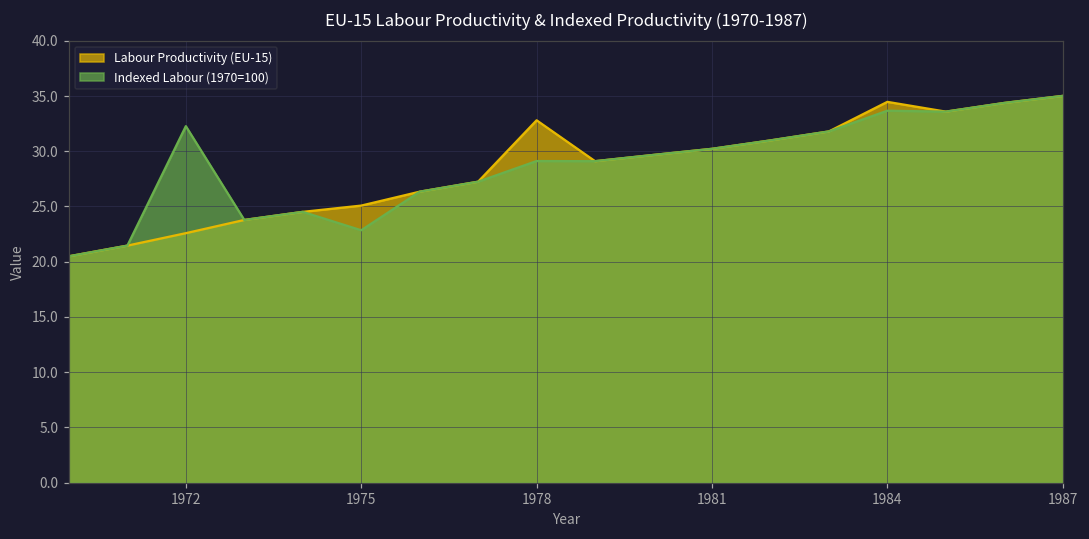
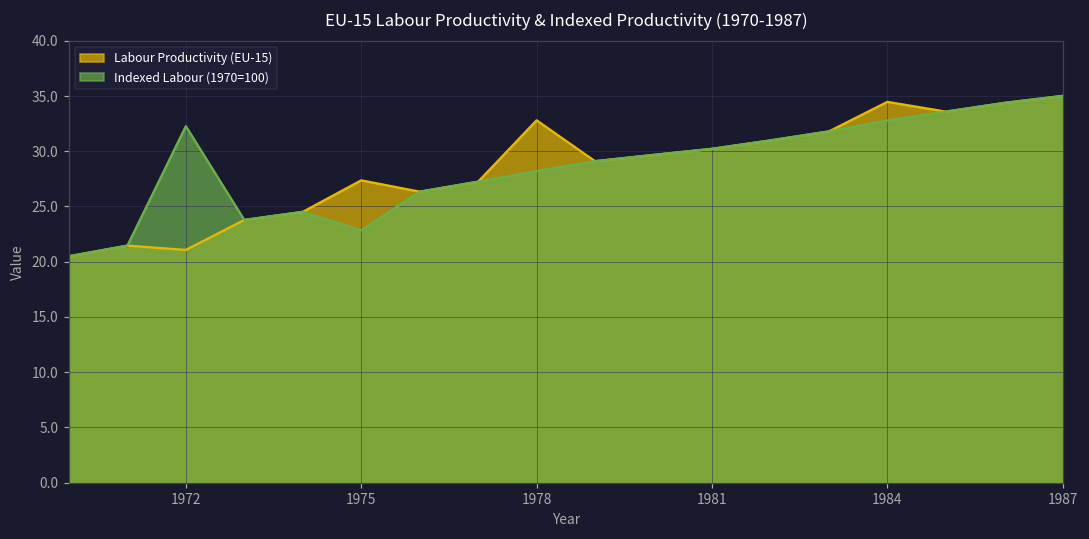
Labour Productivity (EU-15), 1972: 22.6 -> 21.1
Labour Productivity (EU-15), 1975: 25.1 -> 27.4
Indexed Labour (1970=100), 1978: 29.1 -> 28.2
Indexed Labour (1970=100), 1984: 33.7 -> 32.8
